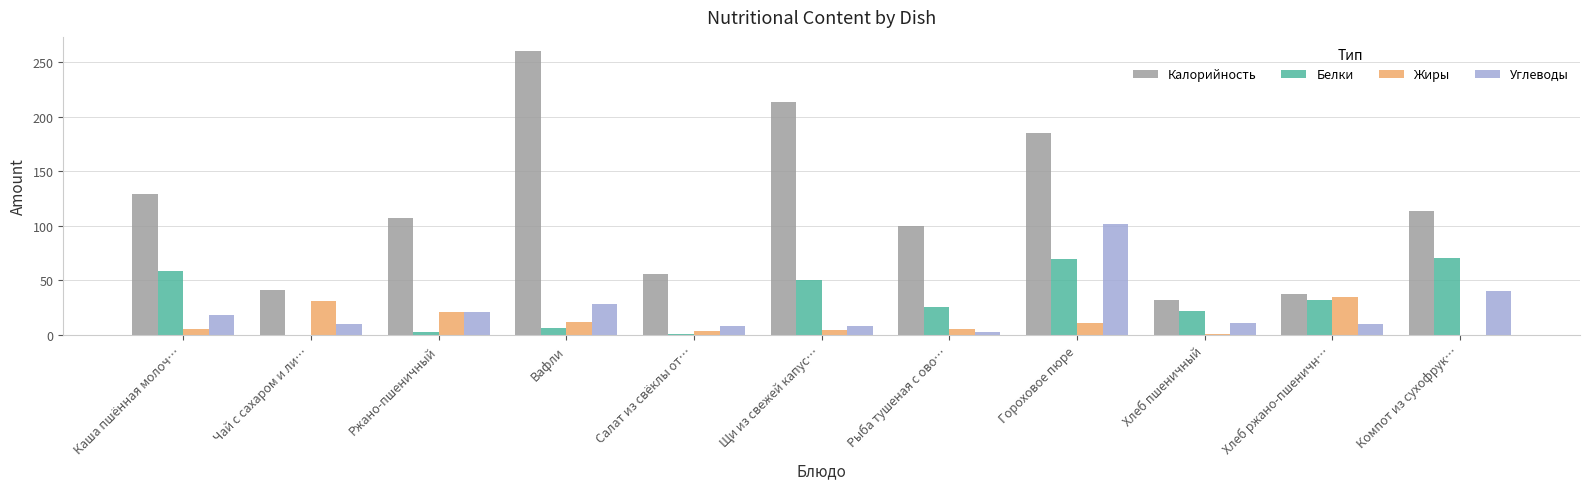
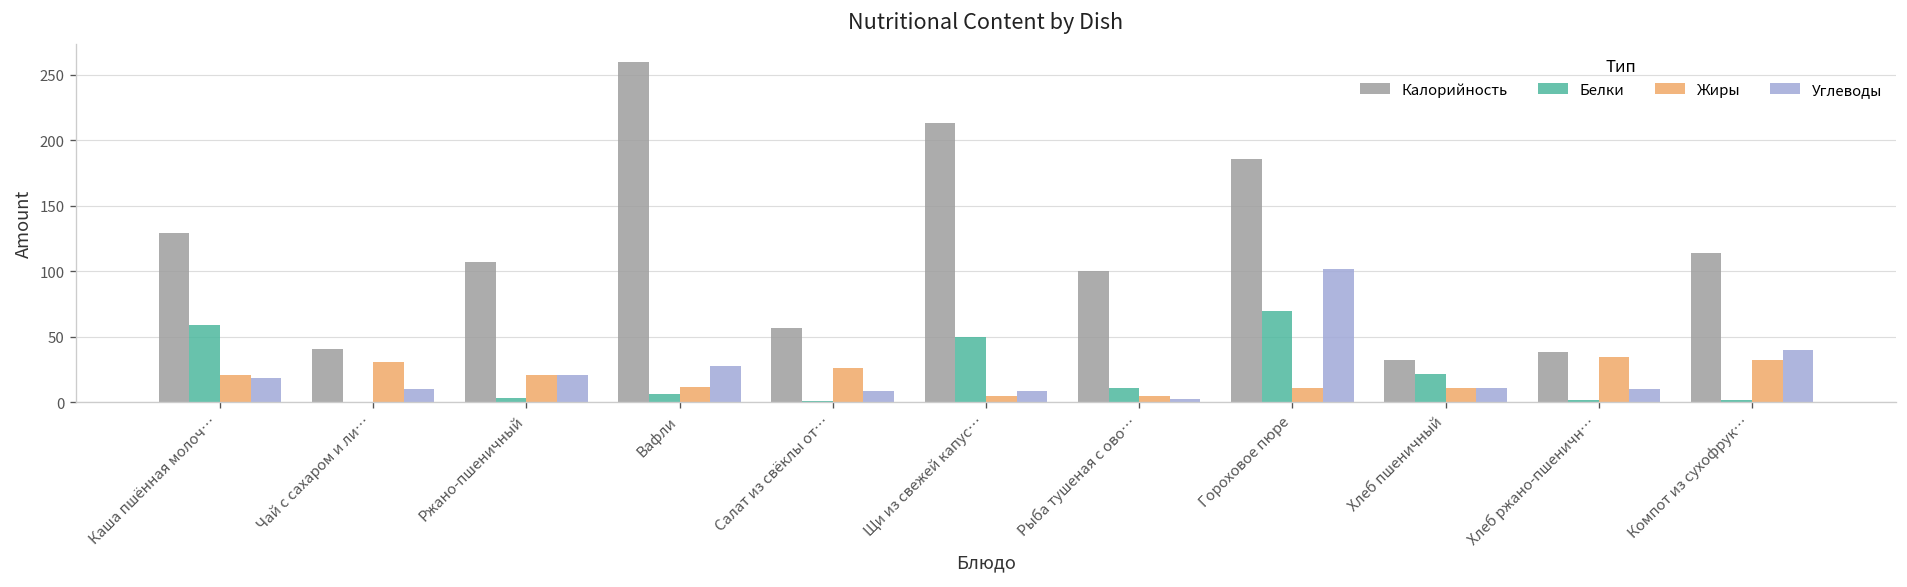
Жиры, Каша пшённая молоч…: 5 -> 21
Жиры, Салат из свёклы от…: 4 -> 26
Белки, Рыба тушеная с ово…: 25 -> 11
Жиры, Хлеб пшеничный: 1 -> 11
Белки, Хлеб ржано-пшеничн…: 32 -> 2
Белки, Компот из сухофрук…: 71 -> 2
Жиры, Компот из сухофрук…: 0 -> 32
